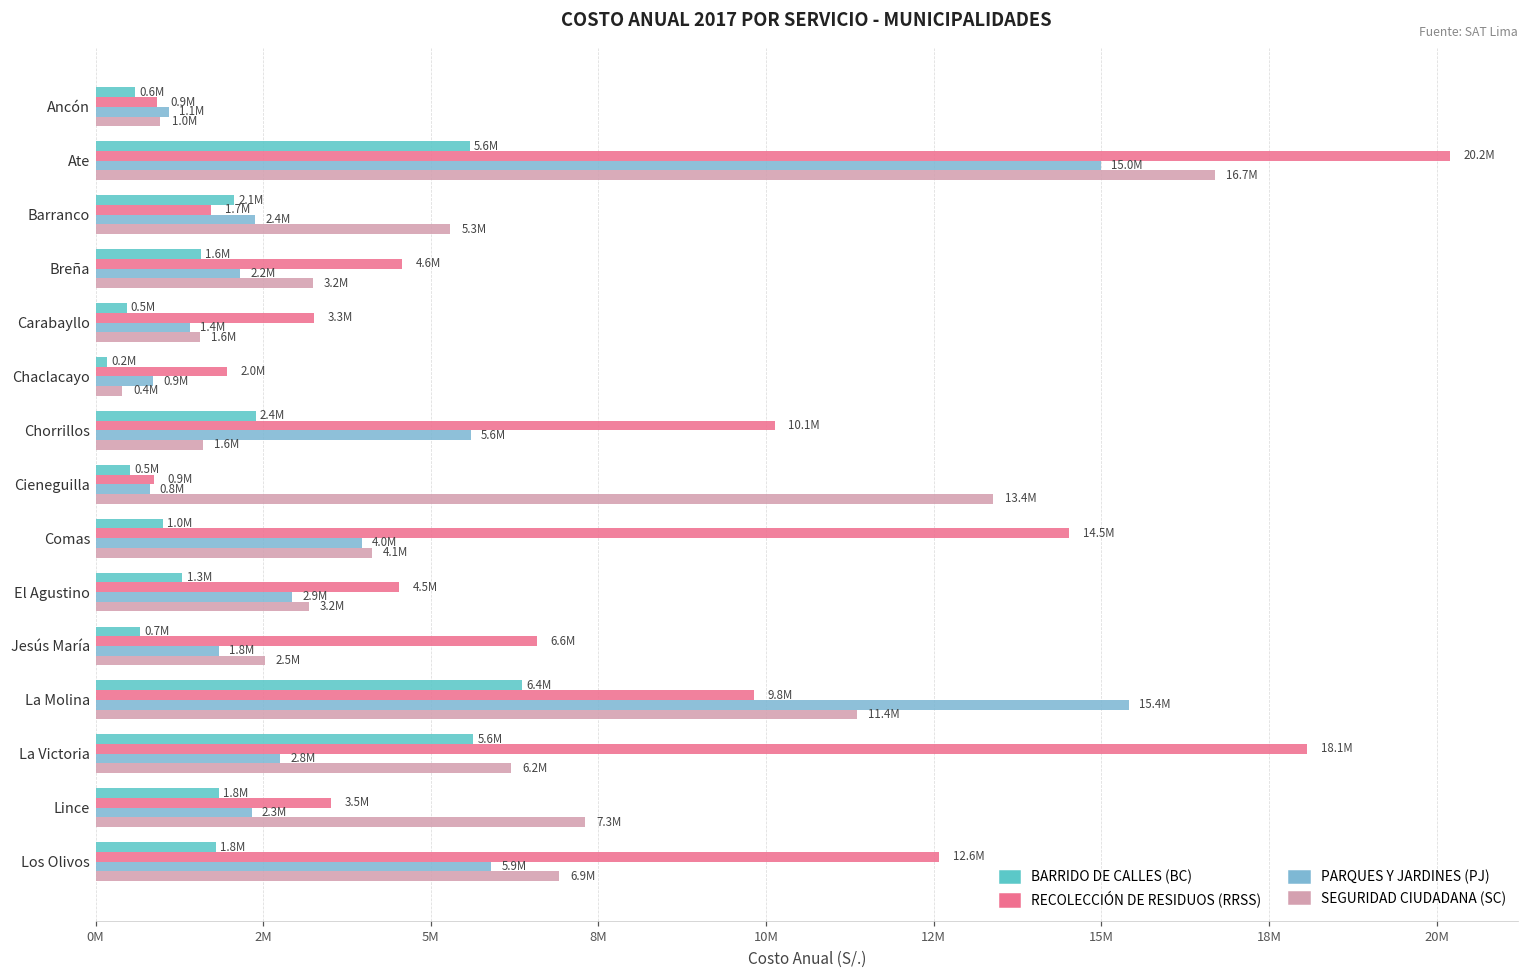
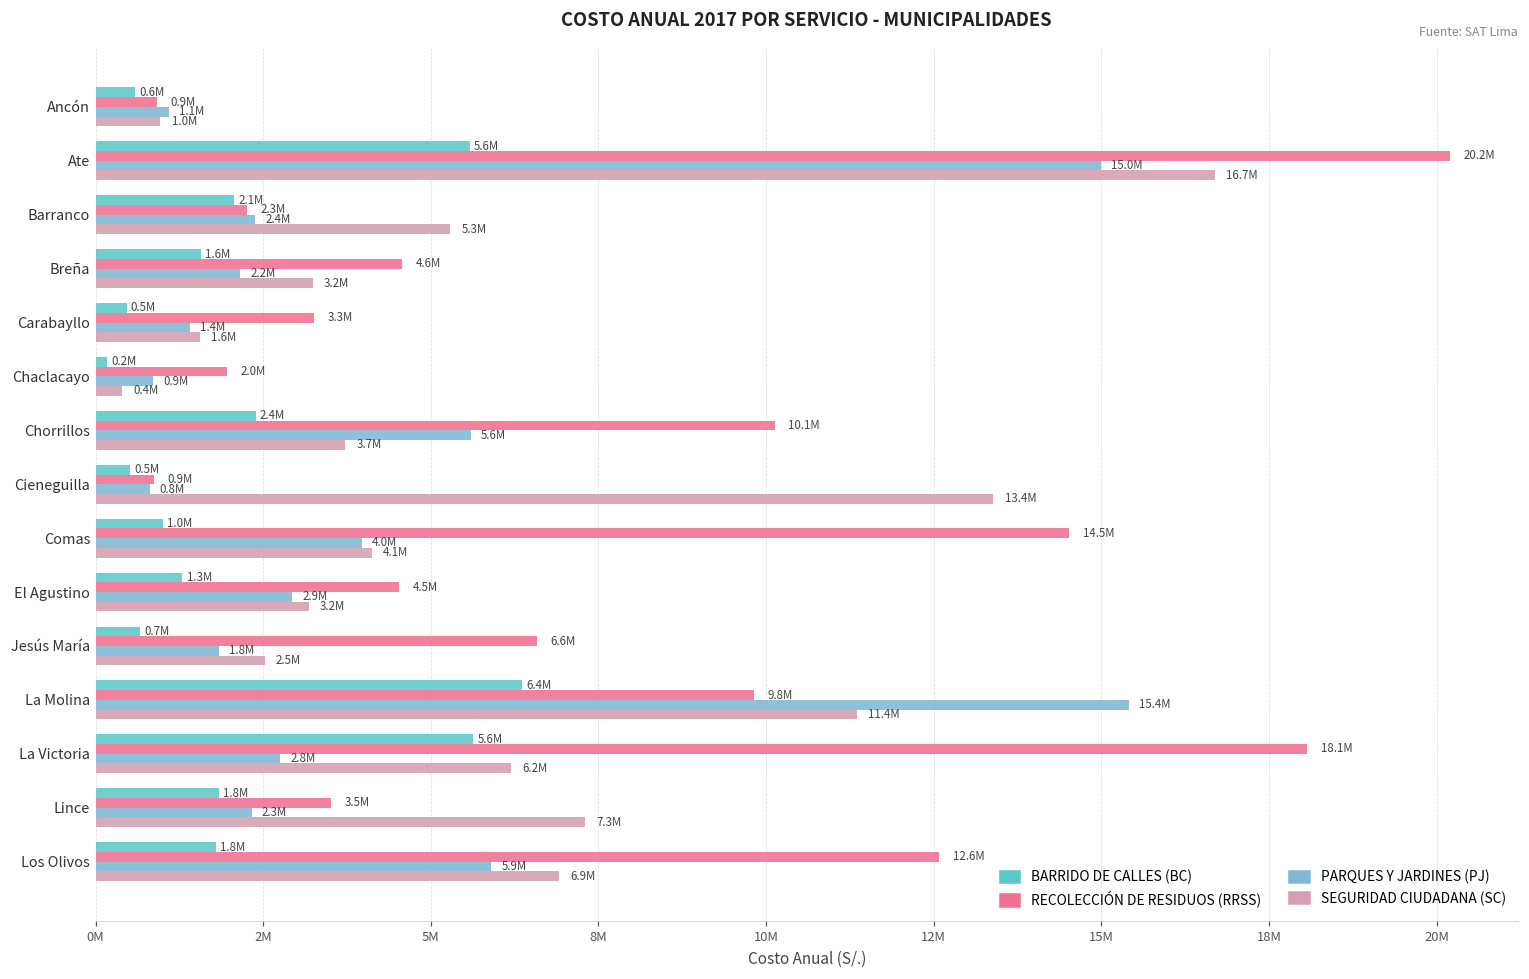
RECOLECCIÓN DE RESIDUOS (RRSS), Barranco: 1.7M -> 2.3M
SEGURIDAD CIUDADANA (SC), Chorrillos: 1.6M -> 3.7M
